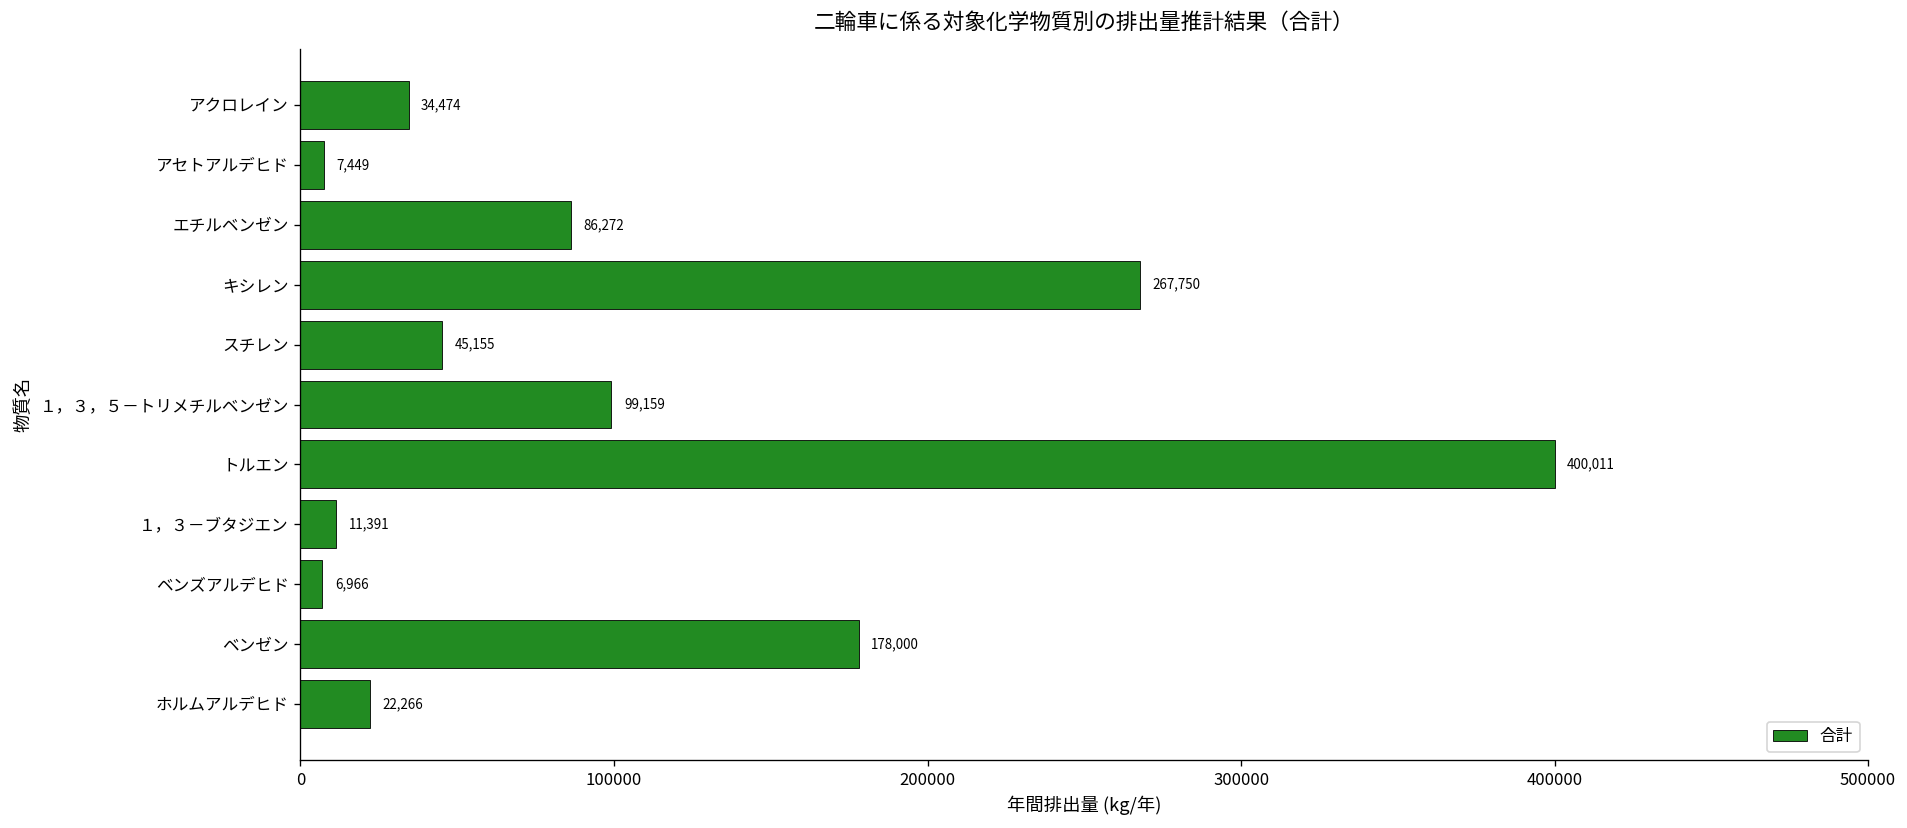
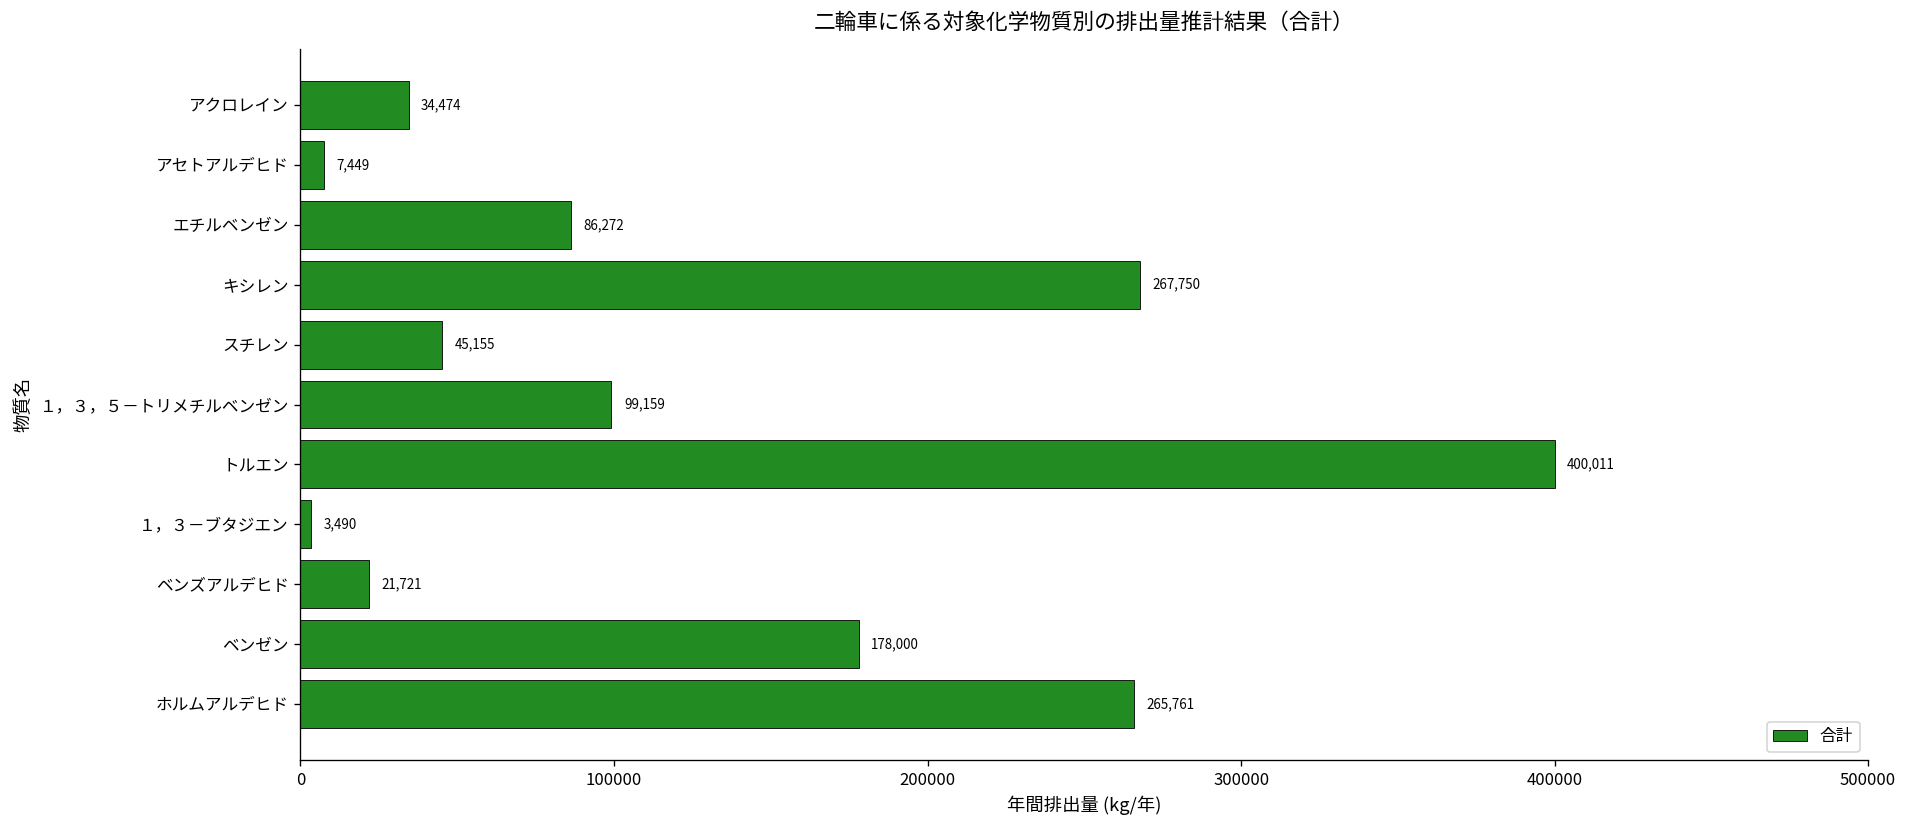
１，３－ブタジエン: 11,391 -> 3,490
ベンズアルデヒド: 6,966 -> 21,721
ホルムアルデヒド: 22,266 -> 265,761
